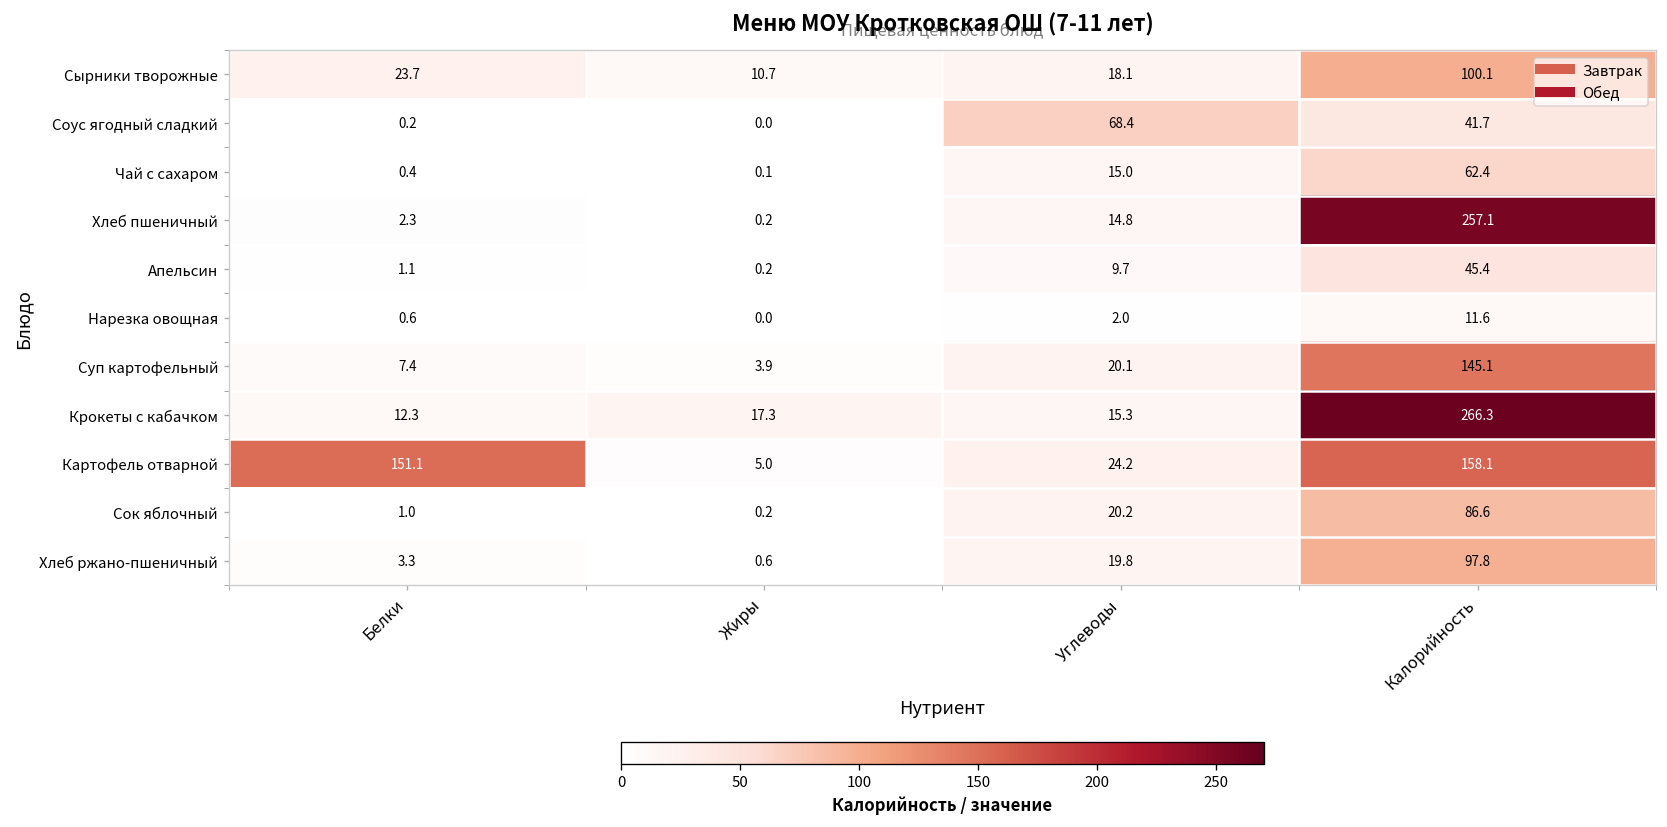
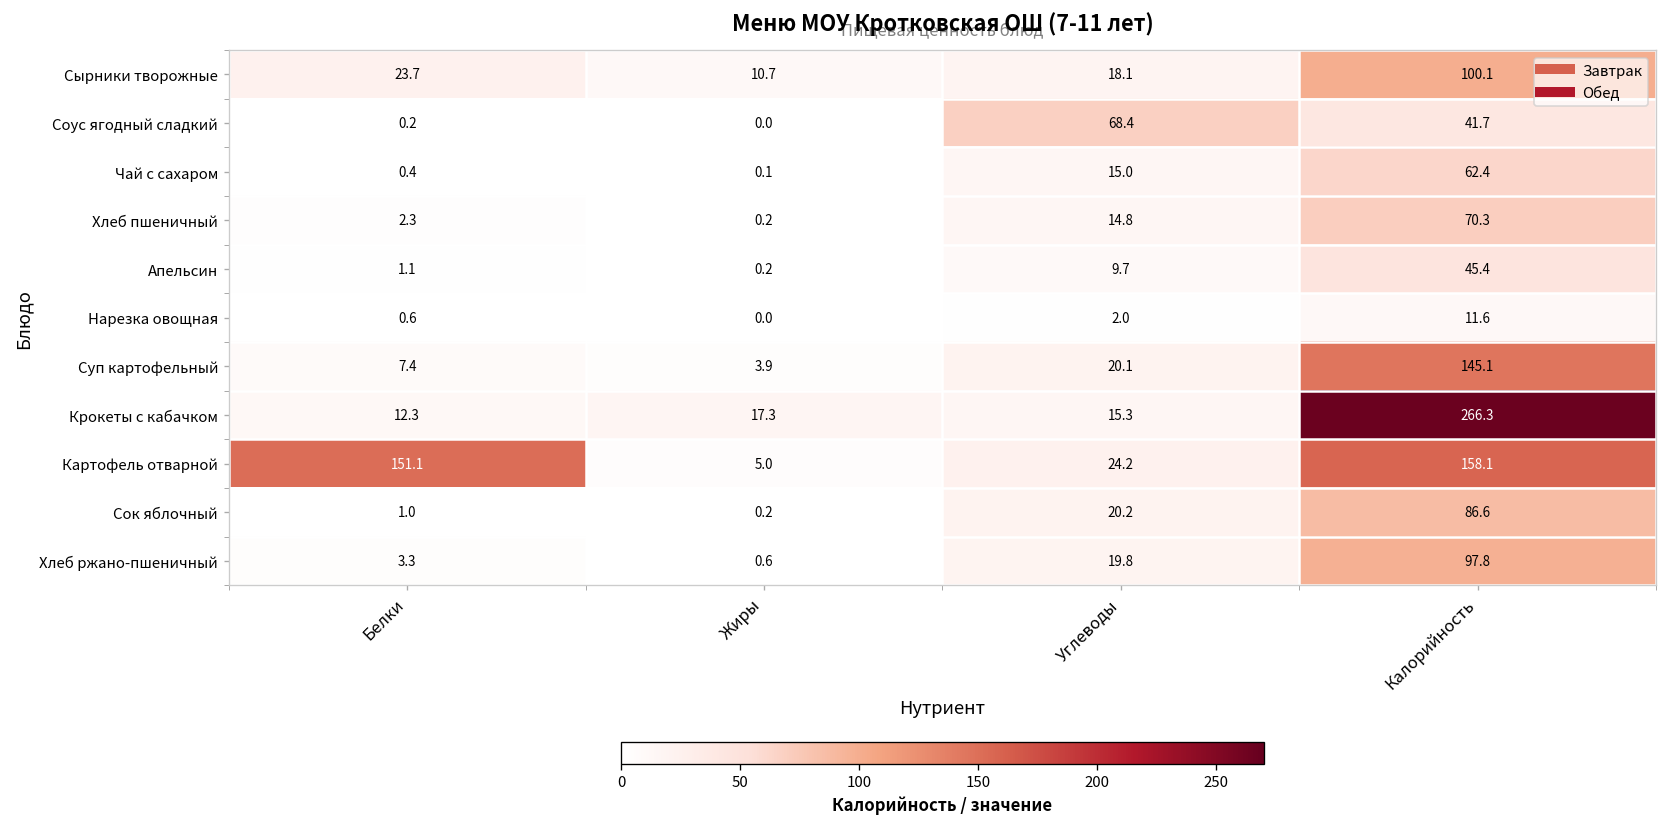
Хлеб пшеничный, Калорийность: 257.1 -> 70.3
